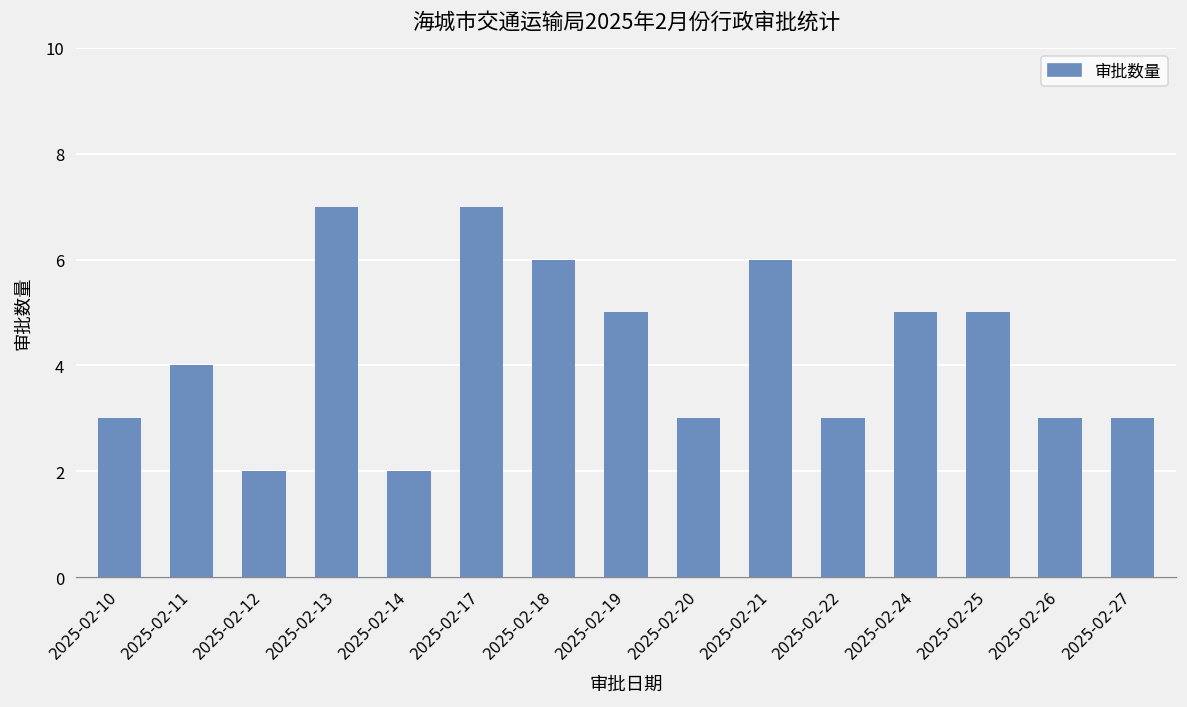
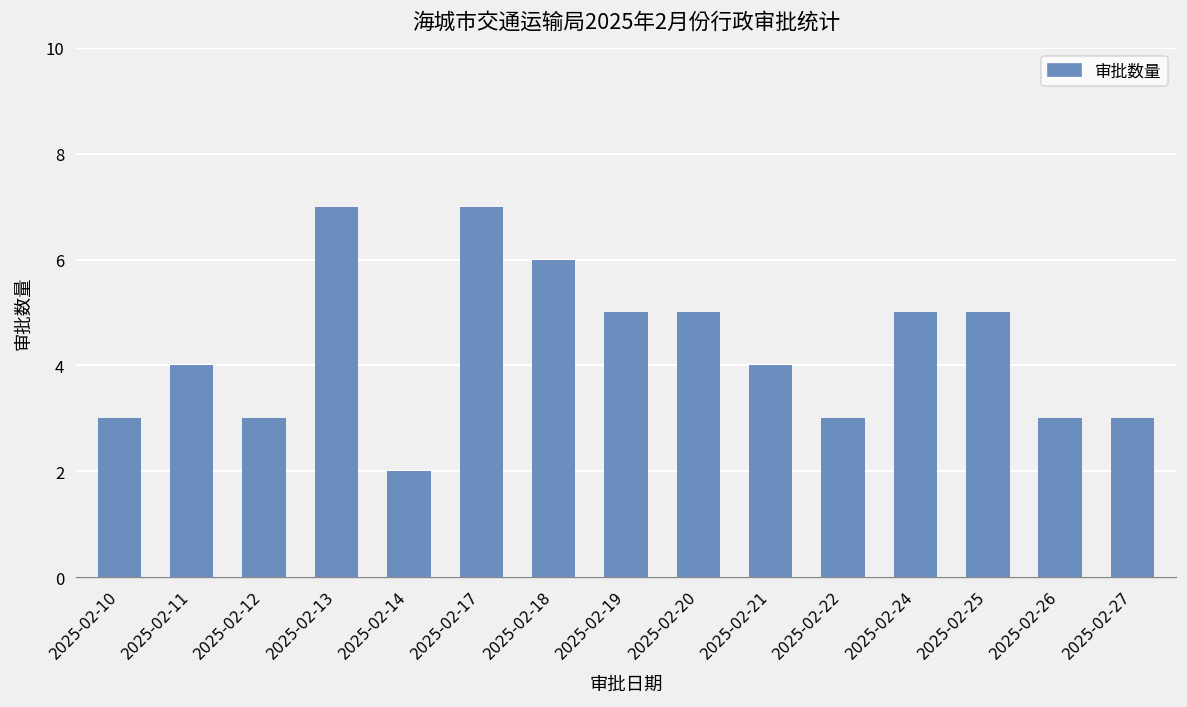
2025-02-12: 2 -> 3
2025-02-20: 3 -> 5
2025-02-21: 6 -> 4
